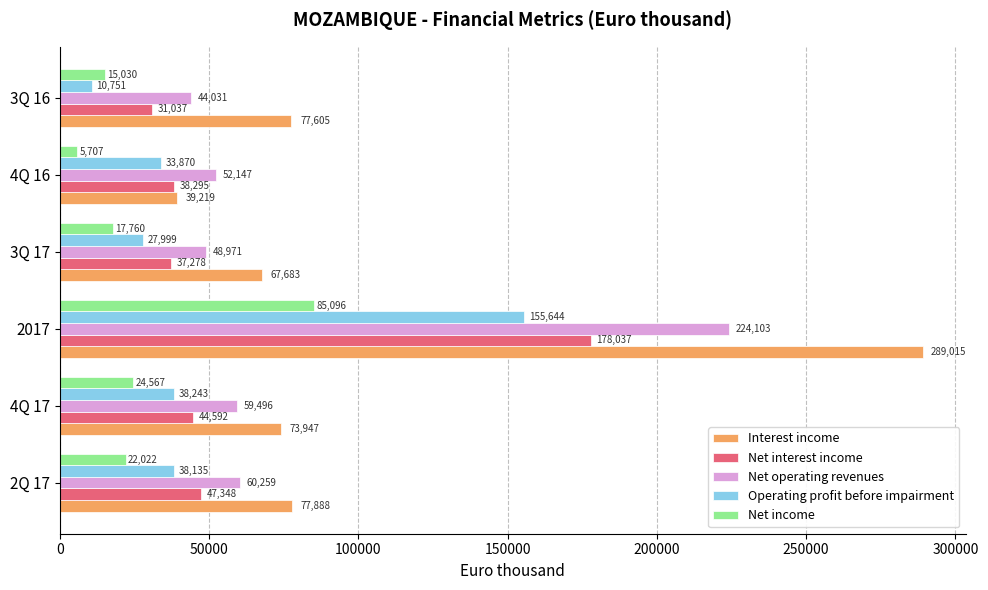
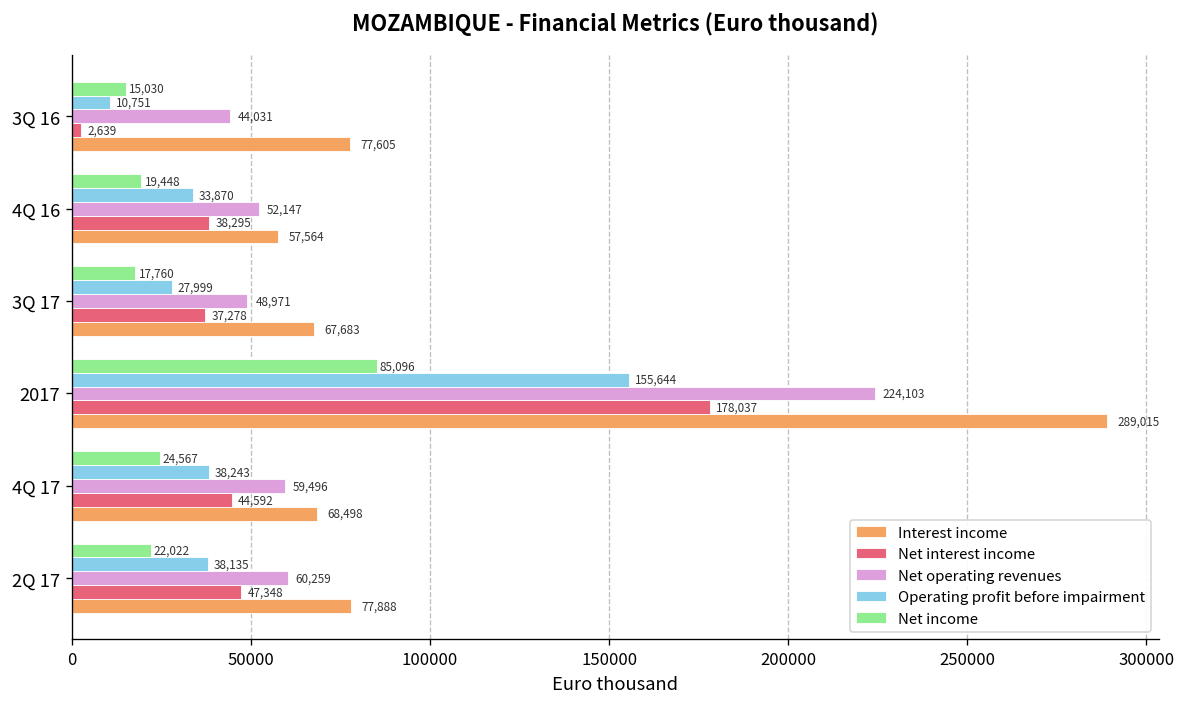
Net interest income, 3Q 16: 31,037 -> 2,639
Net income, 4Q 16: 5,707 -> 19,448
Interest income, 4Q 16: 39,219 -> 57,564
Interest income, 4Q 17: 73,947 -> 68,498
